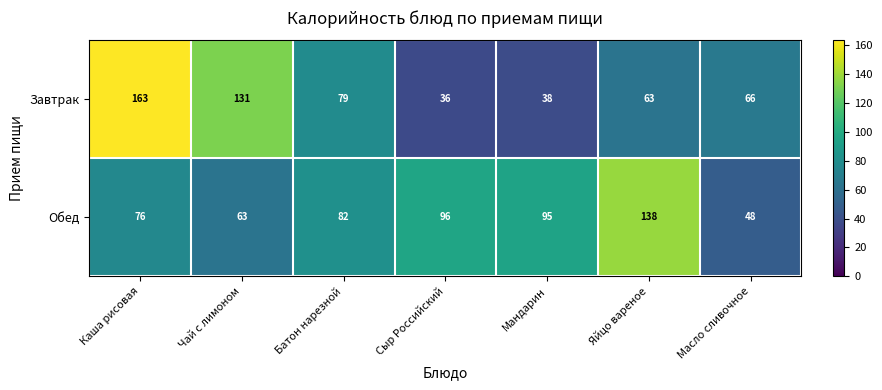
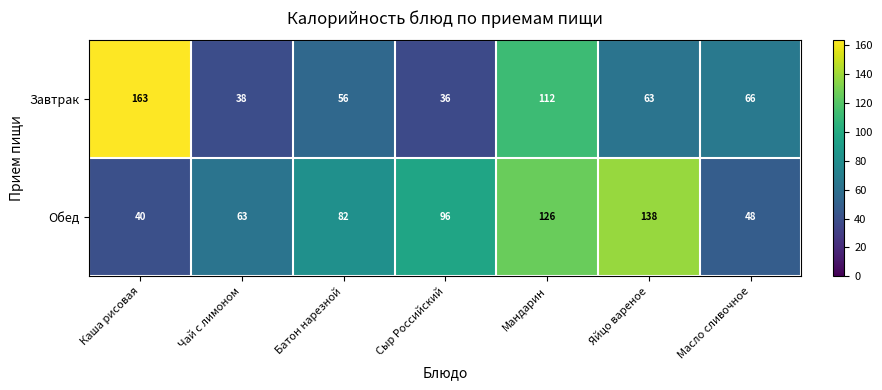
Завтрак, Чай с лимоном: 131 -> 38
Завтрак, Батон нарезной: 79 -> 56
Завтрак, Мандарин: 38 -> 112
Обед, Каша рисовая: 76 -> 40
Обед, Мандарин: 95 -> 126
